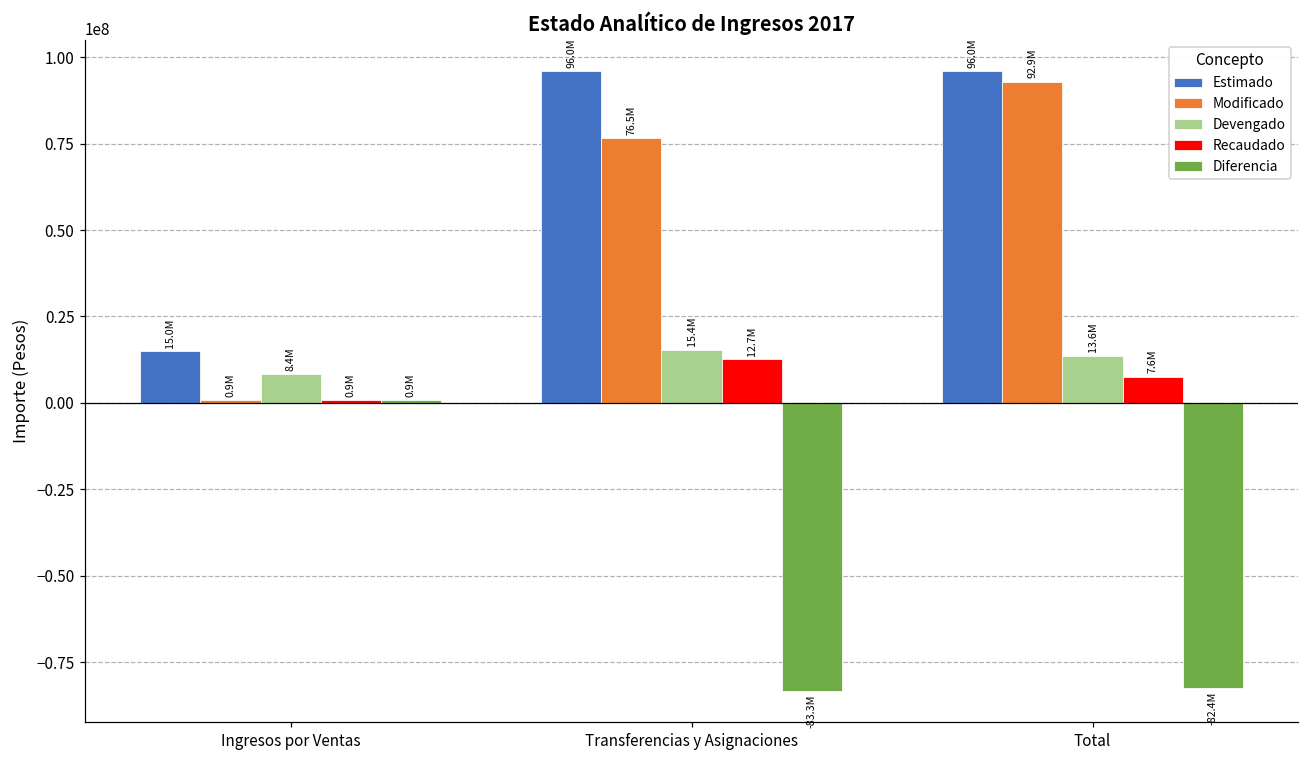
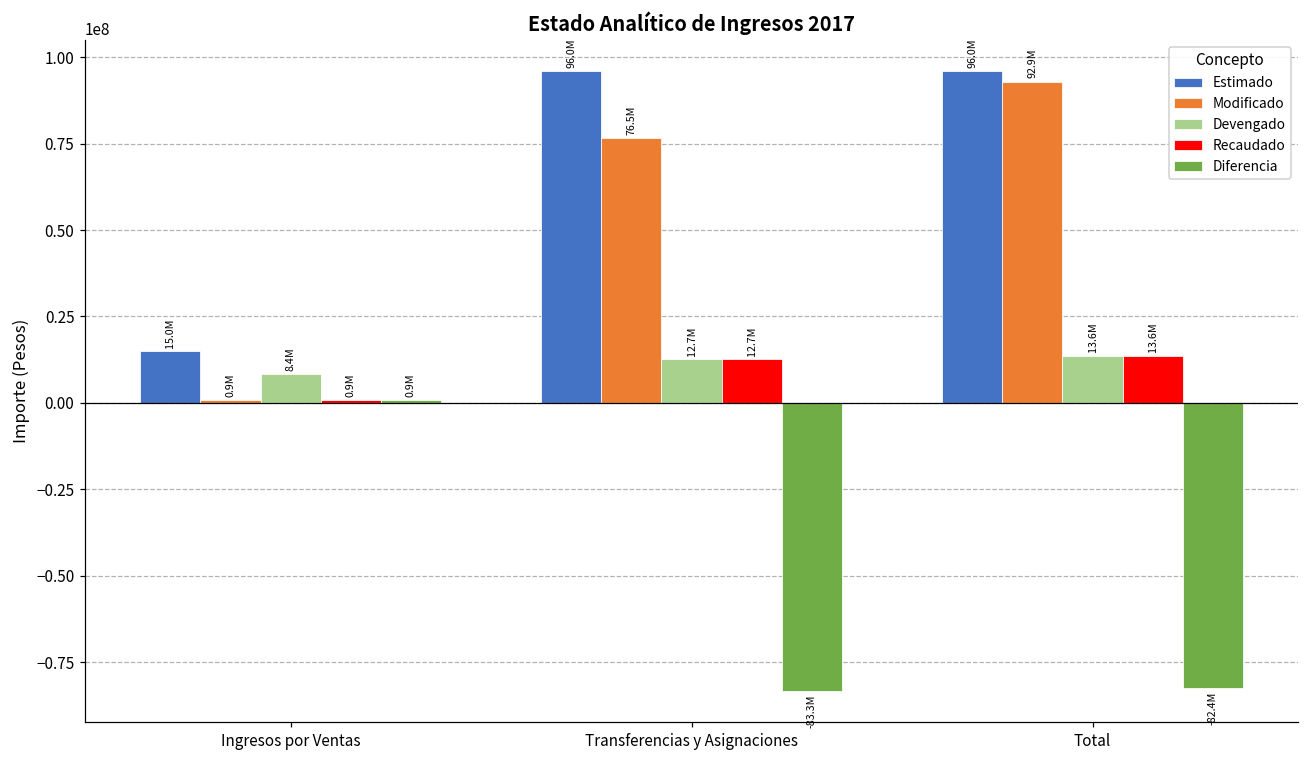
Devengado, Transferencias y Asignaciones: 15.4M -> 12.7M
Recaudado, Total: 7.6M -> 13.6M
